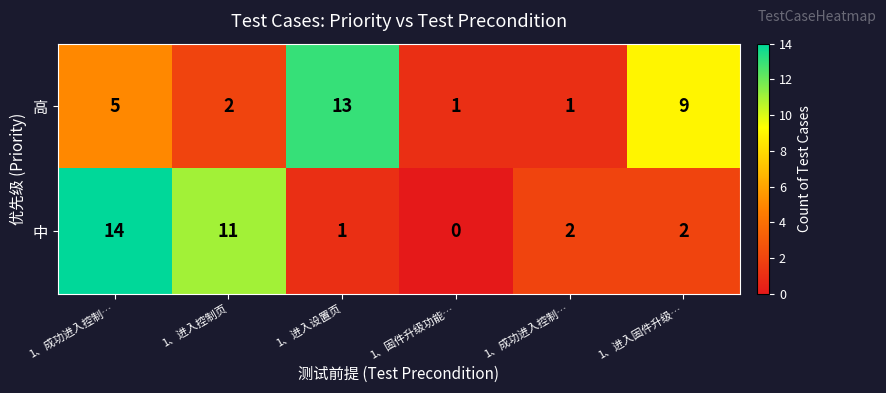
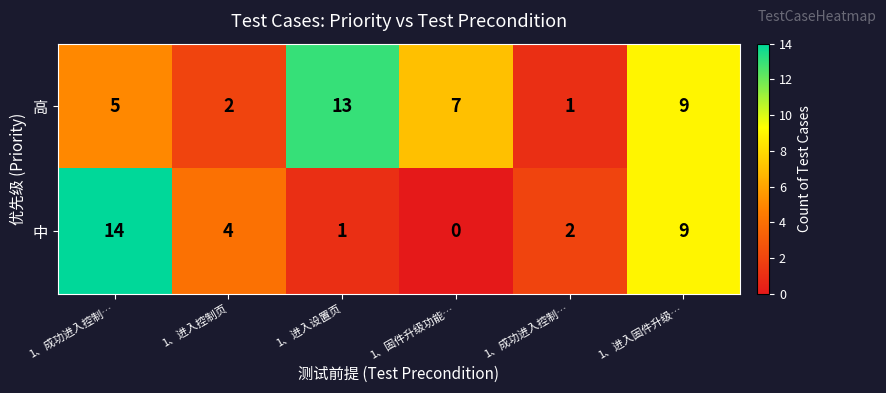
高, 1、固件升级功能…: 1 -> 7
中, 1、进入控制页: 11 -> 4
中, 1、进入固件升级…: 2 -> 9
